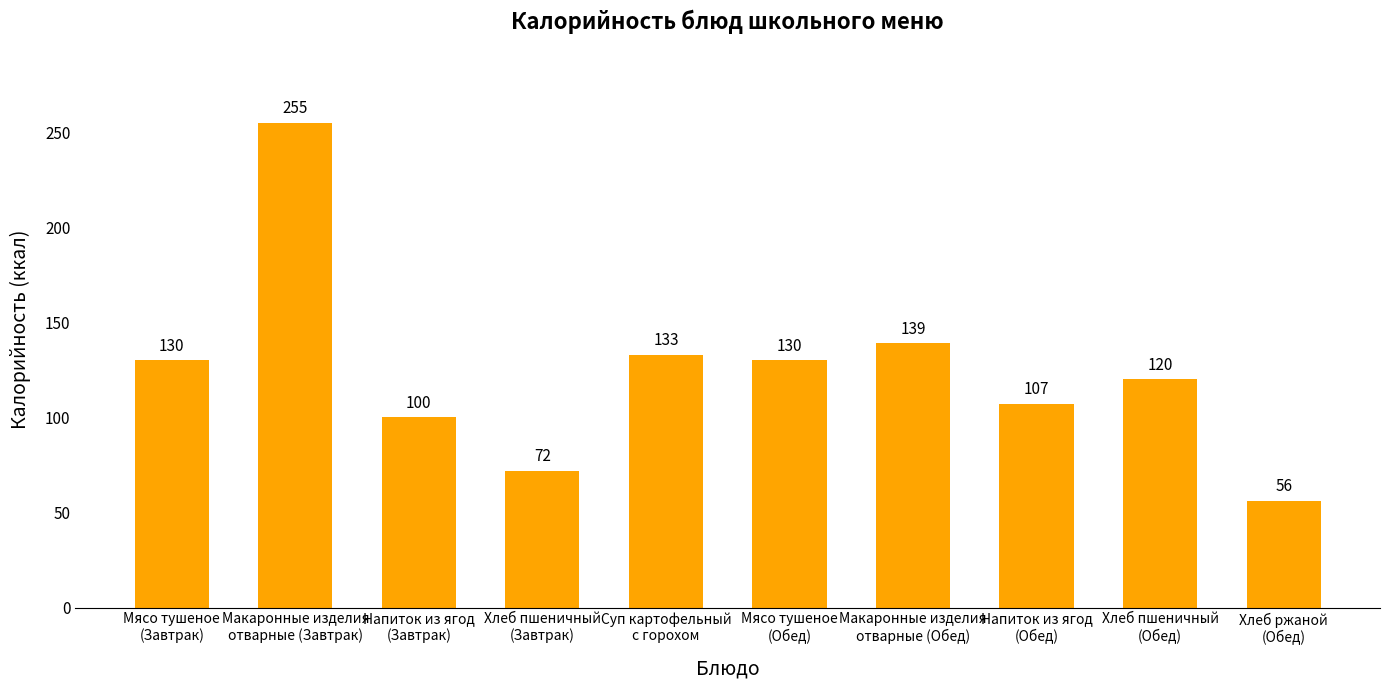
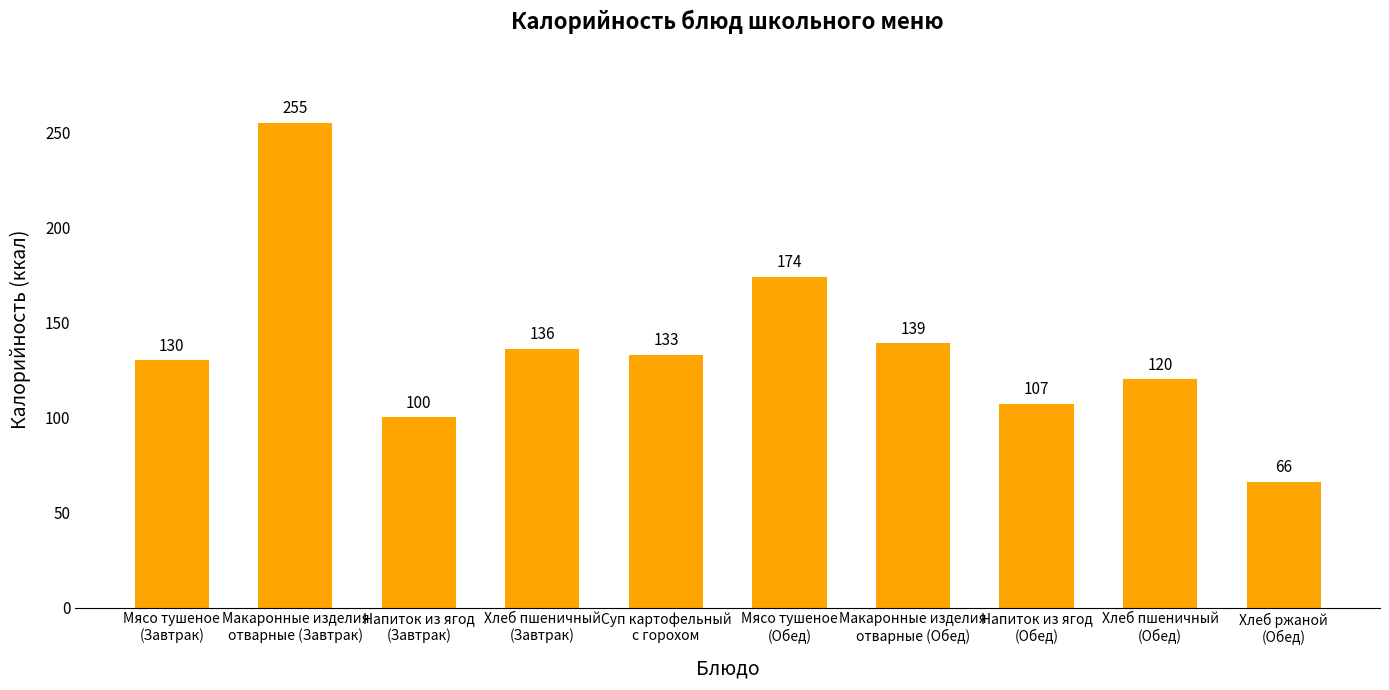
Хлеб пшеничный (Завтрак): 72 -> 136
Мясо тушеное (Обед): 130 -> 174
Хлеб ржаной (Обед): 56 -> 66
